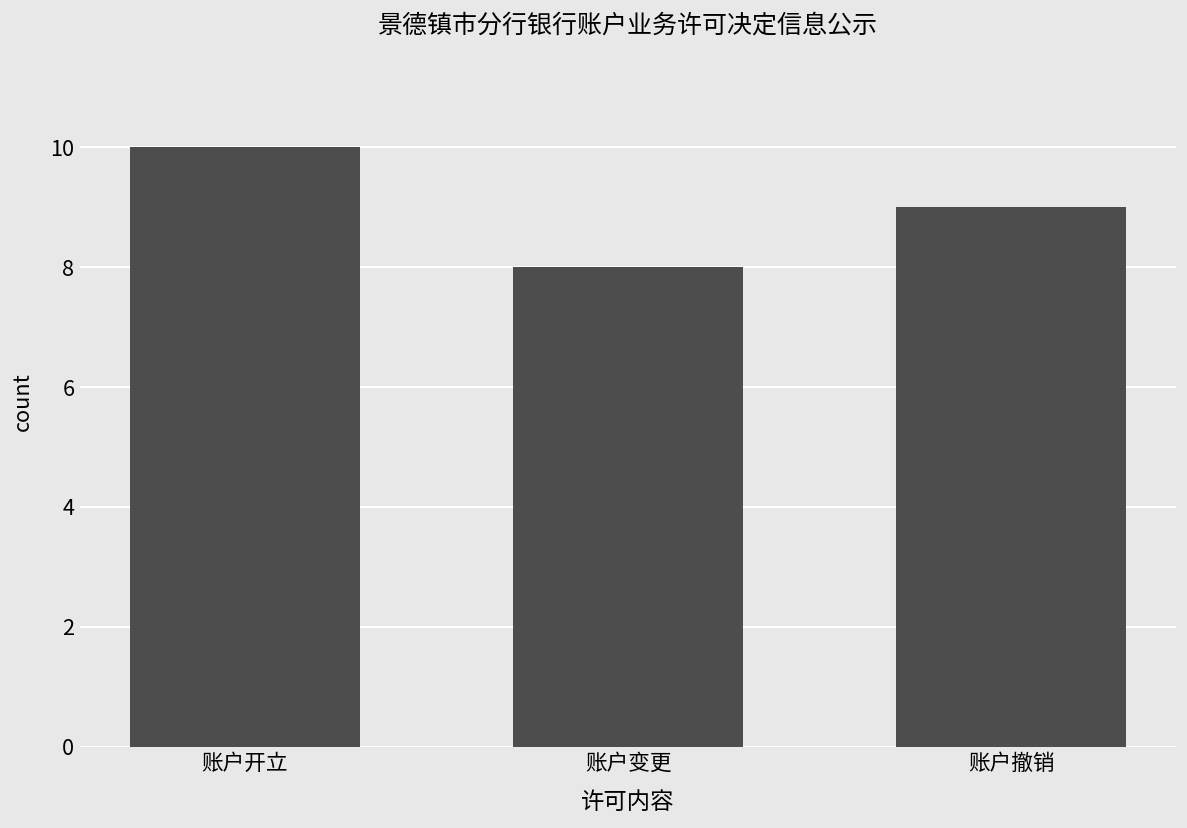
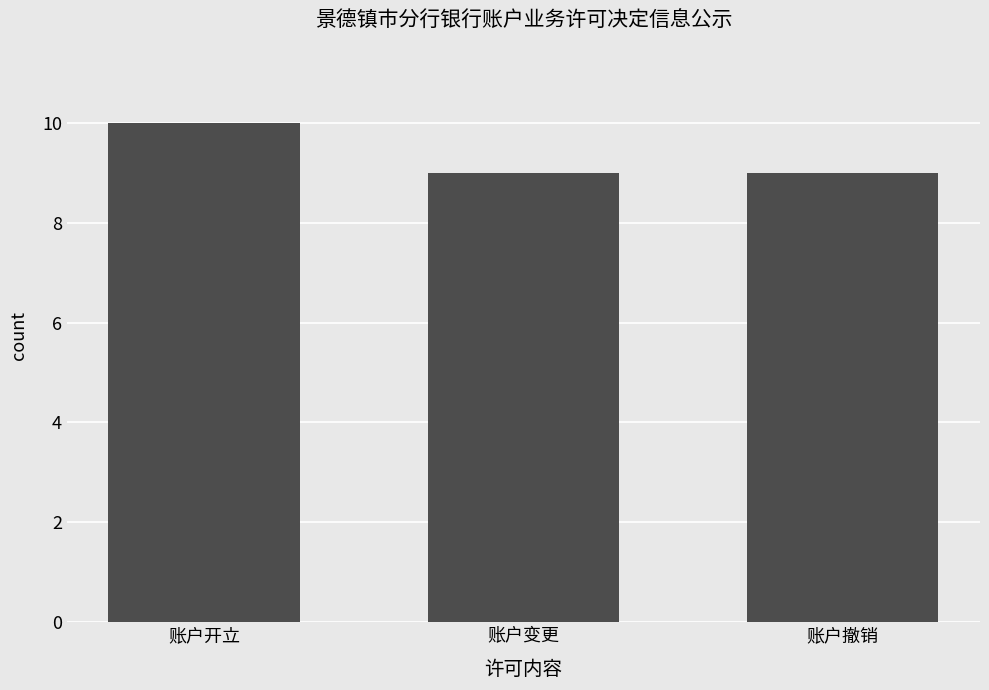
账户变更: 8 -> 9
